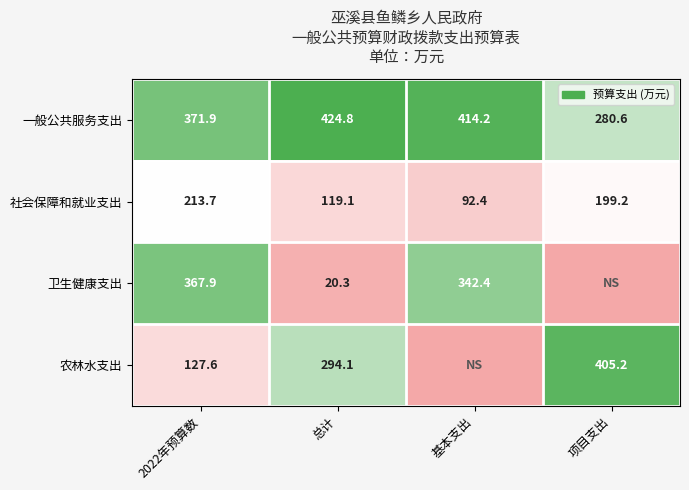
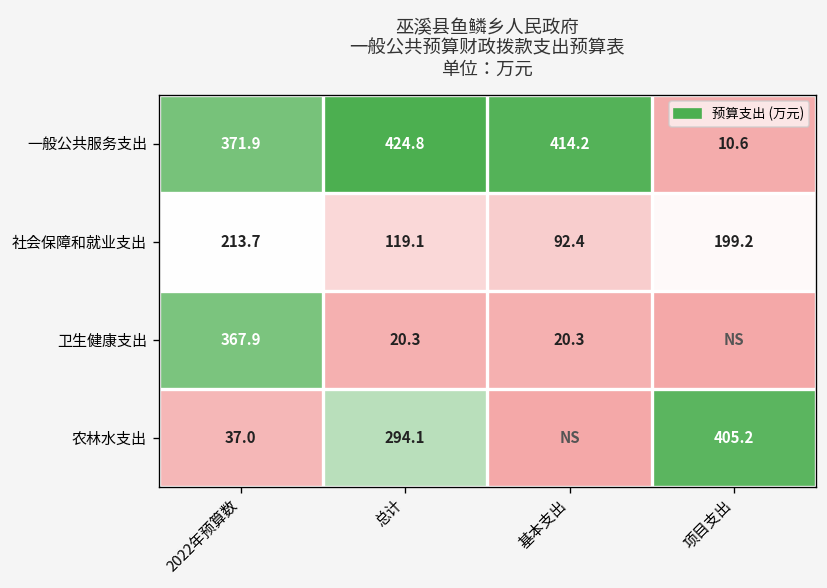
一般公共服务支出, 项目支出: 280.6 -> 10.6
卫生健康支出, 基本支出: 342.4 -> 20.3
农林水支出, 2022年预算数: 127.6 -> 37.0
